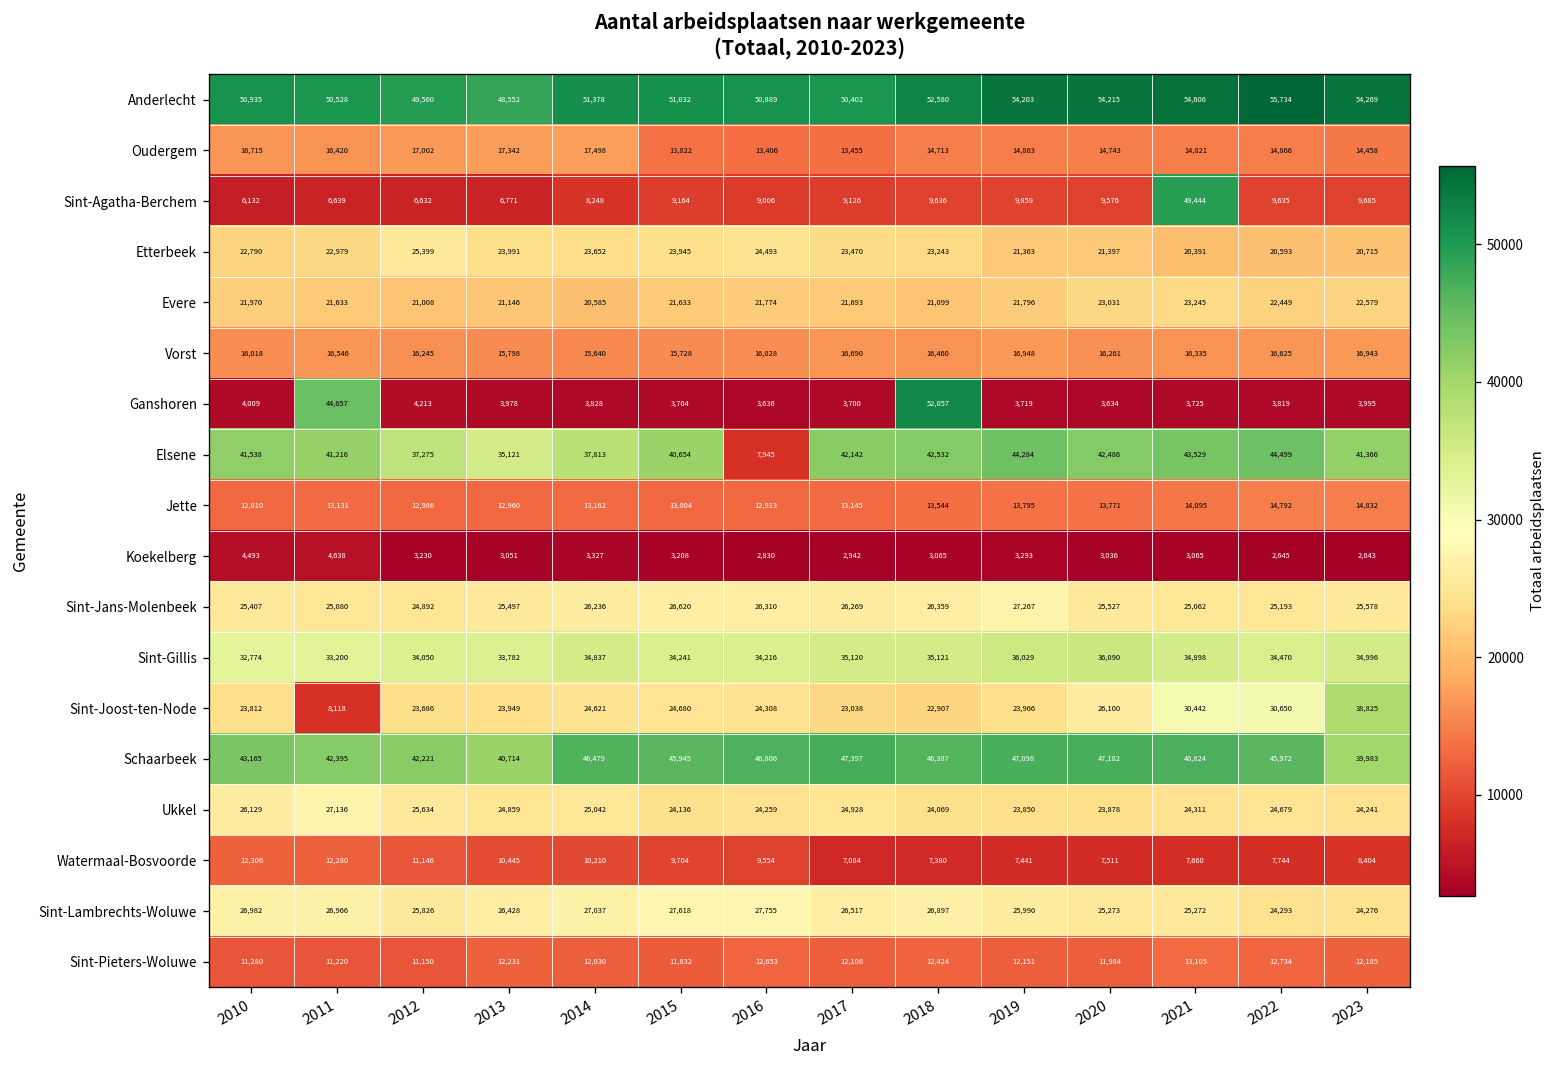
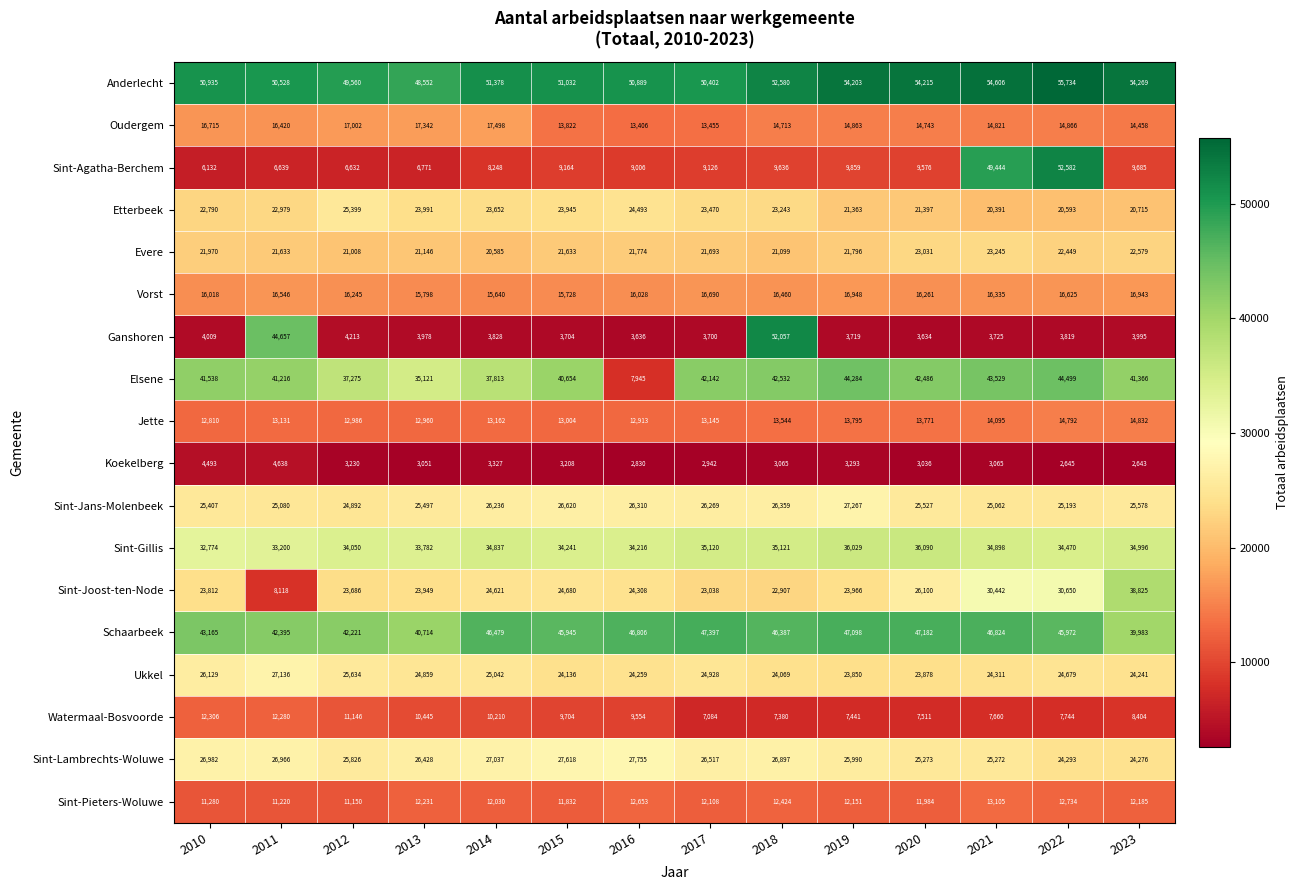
Sint-Agatha-Berchem, 2022: 9,635 -> 52,582
